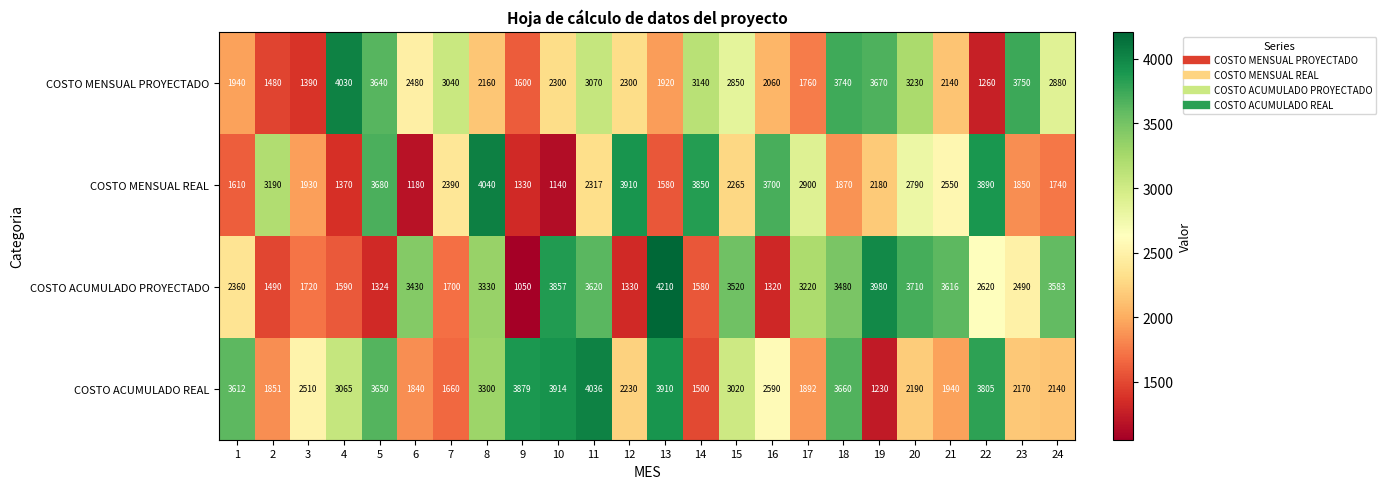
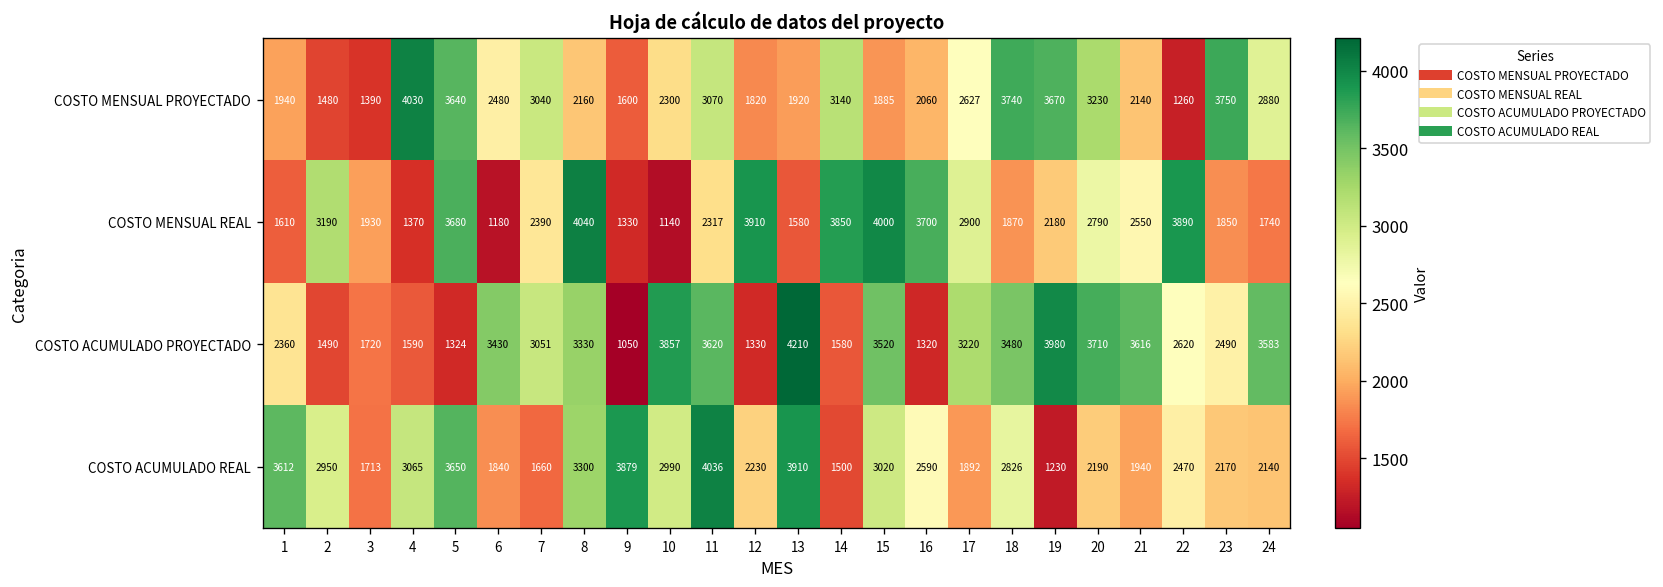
COSTO MENSUAL PROYECTADO, 12: 2300 -> 1820
COSTO MENSUAL PROYECTADO, 15: 2850 -> 1885
COSTO MENSUAL PROYECTADO, 17: 1760 -> 2627
COSTO MENSUAL REAL, 15: 2265 -> 4000
COSTO ACUMULADO PROYECTADO, 7: 1700 -> 3051
COSTO ACUMULADO REAL, 2: 1851 -> 2950
COSTO ACUMULADO REAL, 3: 2510 -> 1713
COSTO ACUMULADO REAL, 10: 3914 -> 2990
COSTO ACUMULADO REAL, 18: 3660 -> 2826
COSTO ACUMULADO REAL, 22: 3805 -> 2470
